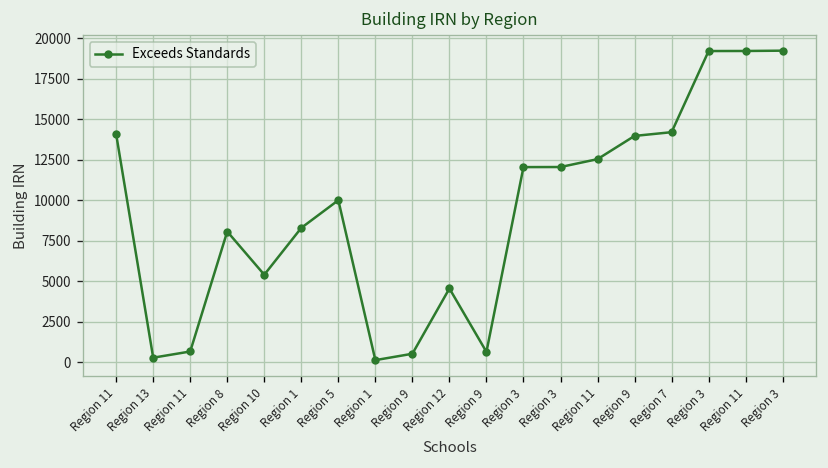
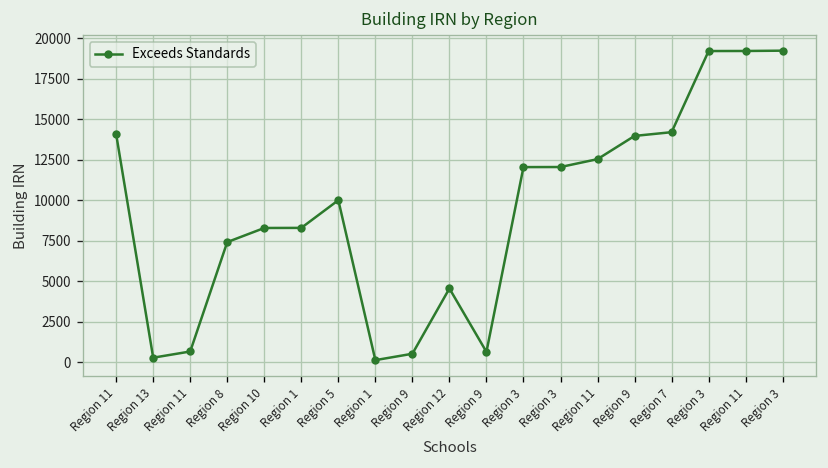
Region 8: 8100 -> 7400
Region 10: 5400 -> 8300
